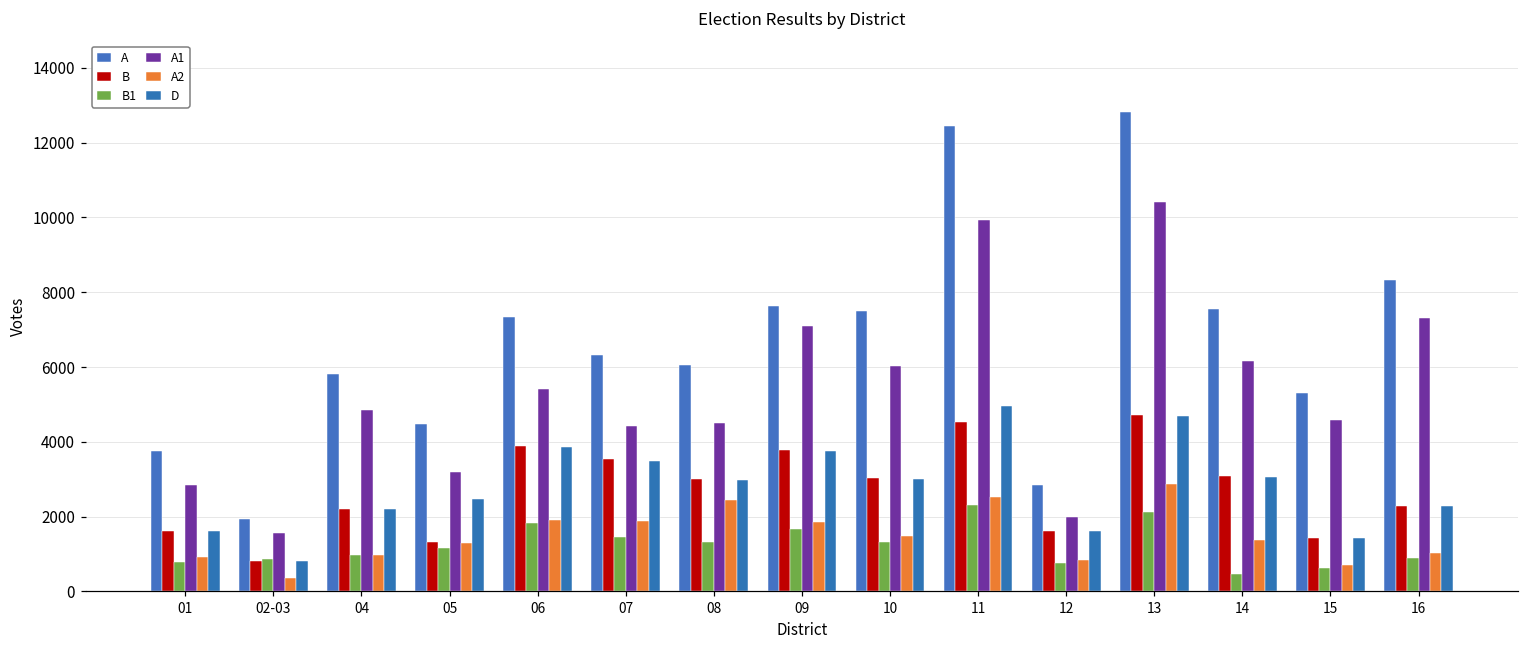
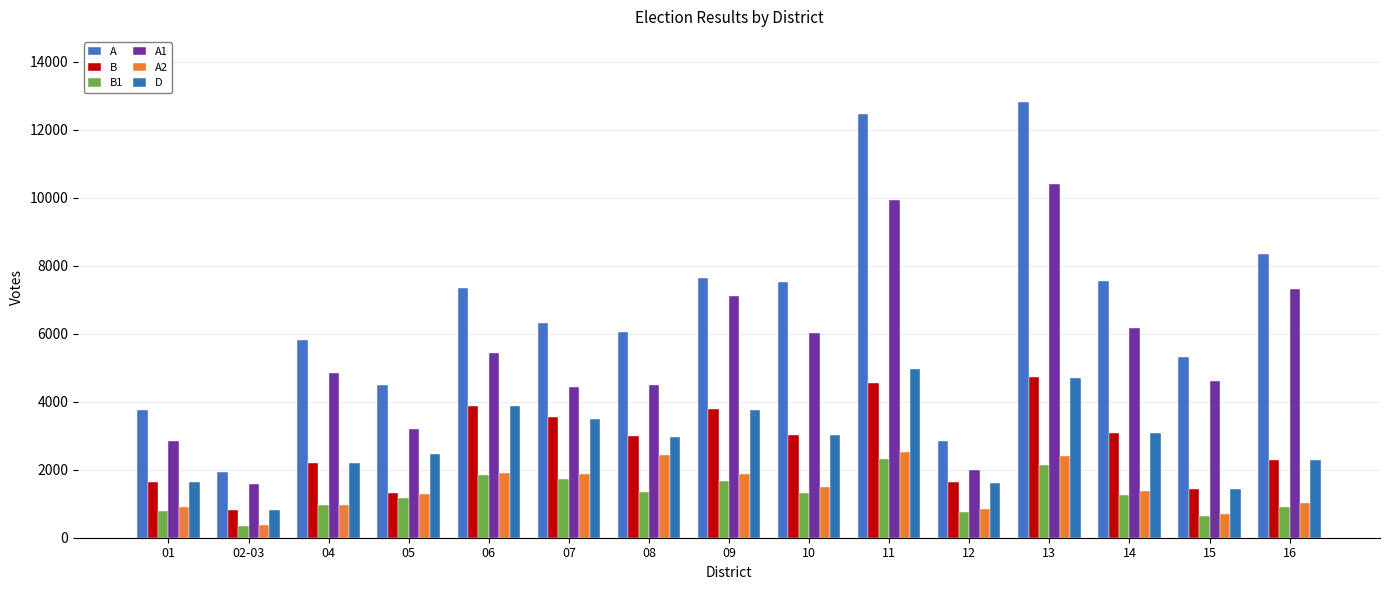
B1, 02-03: 900 -> 300
B1, 07: 1500 -> 1700
A2, 13: 2900 -> 2400
B1, 14: 500 -> 1300
